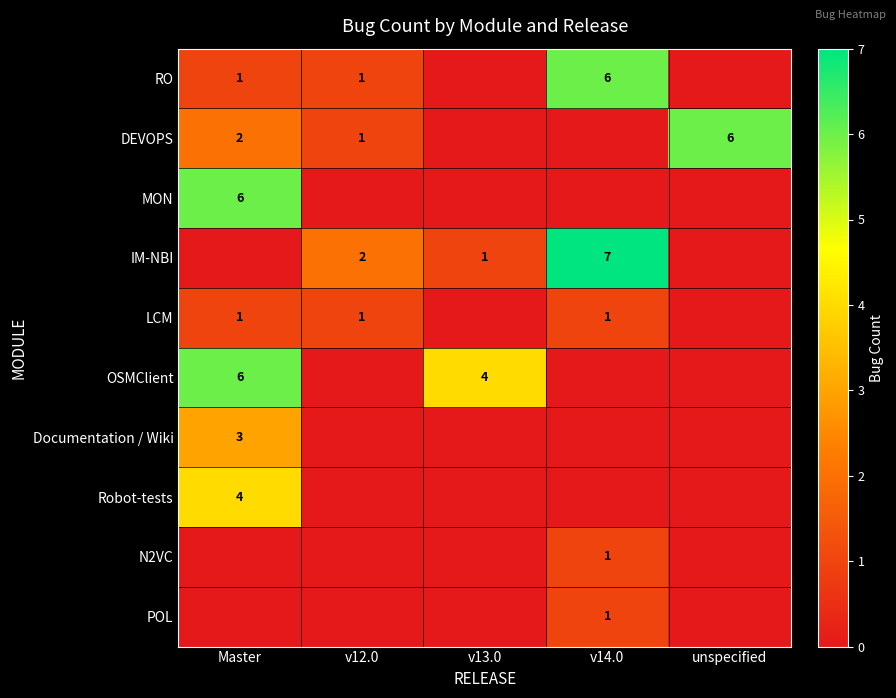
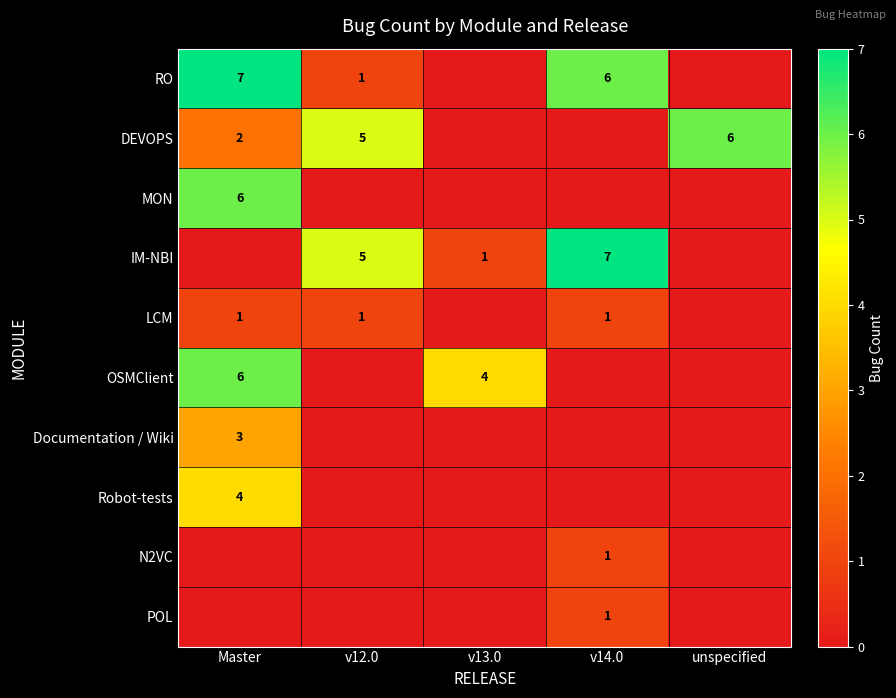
RO, Master: 1 -> 7
DEVOPS, v12.0: 1 -> 5
IM-NBI, v12.0: 2 -> 5
